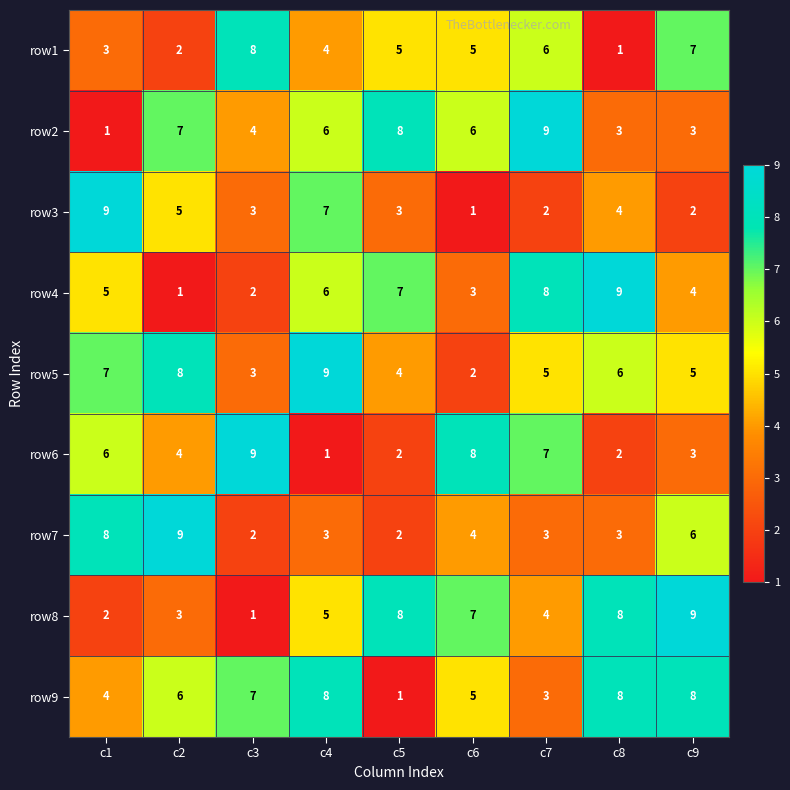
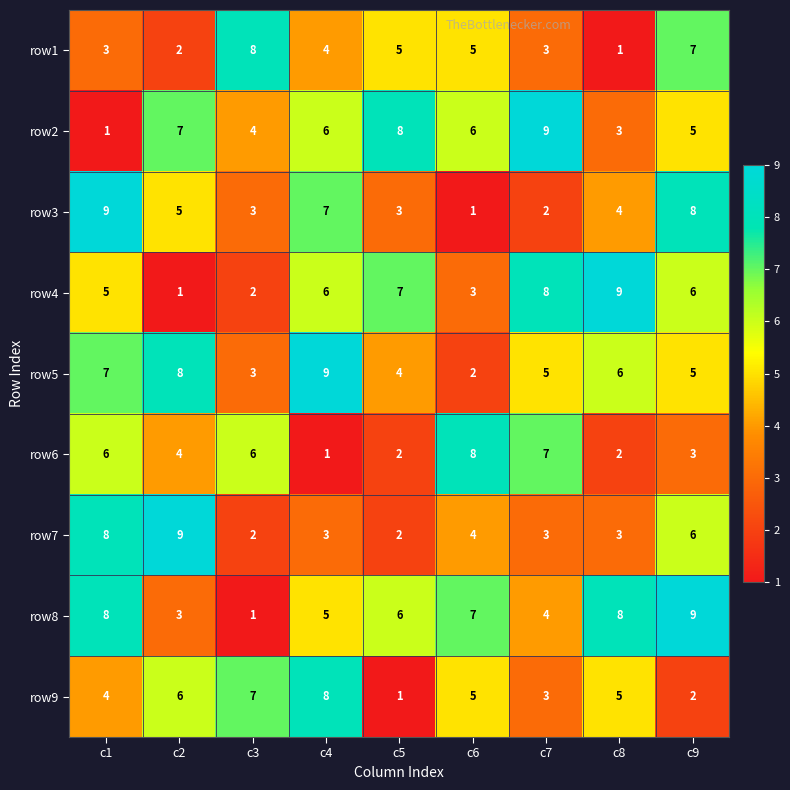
row1, c7: 6 -> 3
row2, c9: 3 -> 5
row3, c9: 2 -> 8
row4, c9: 4 -> 6
row6, c3: 9 -> 6
row8, c1: 2 -> 8
row8, c5: 8 -> 6
row9, c8: 8 -> 5
row9, c9: 8 -> 2
